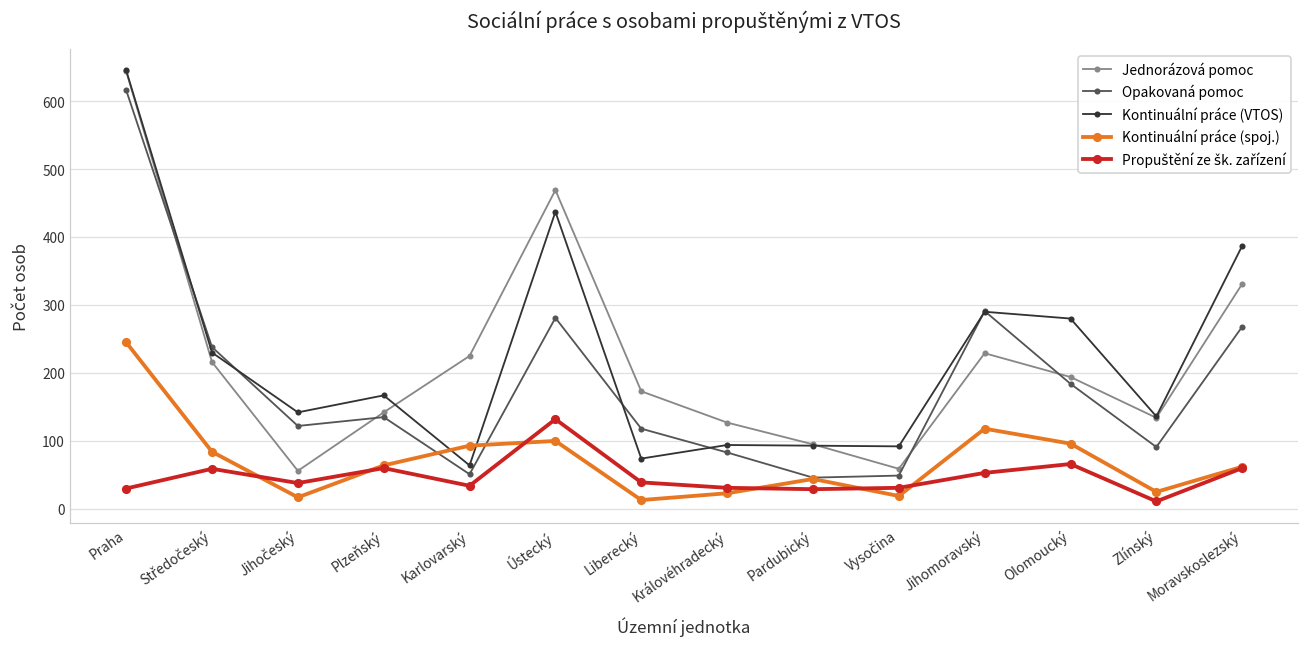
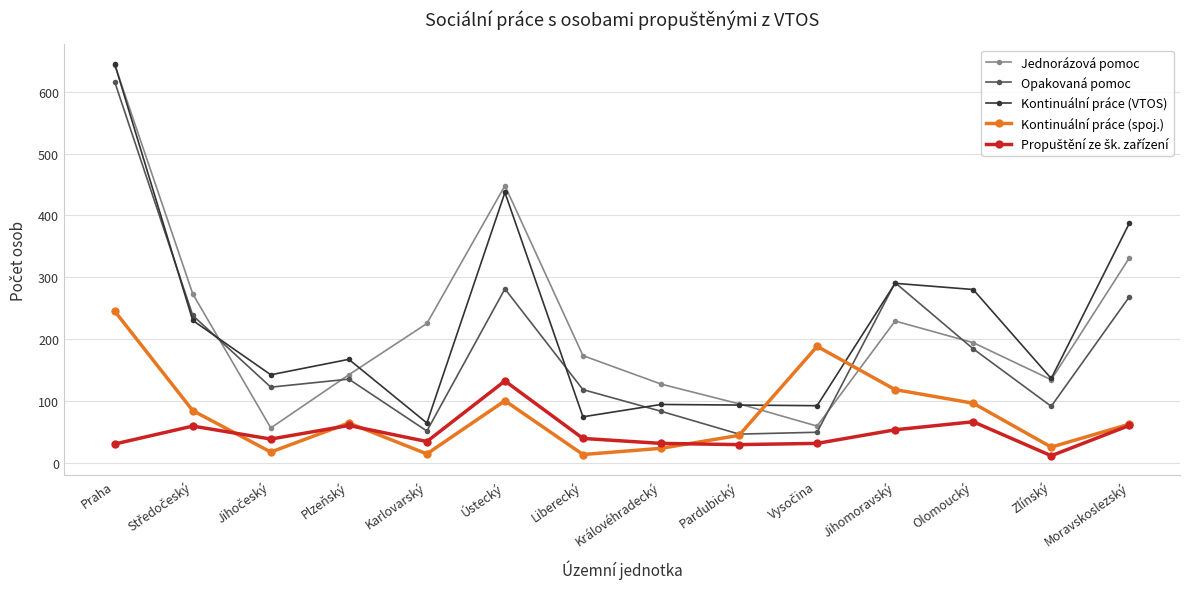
Jednorázová pomoc, Středočeský: 220 -> 270
Kontinuální práce (spoj.), Karlovarský: 90 -> 10
Jednorázová pomoc, Ústecký: 470 -> 450
Kontinuální práce (spoj.), Vysočina: 20 -> 190
